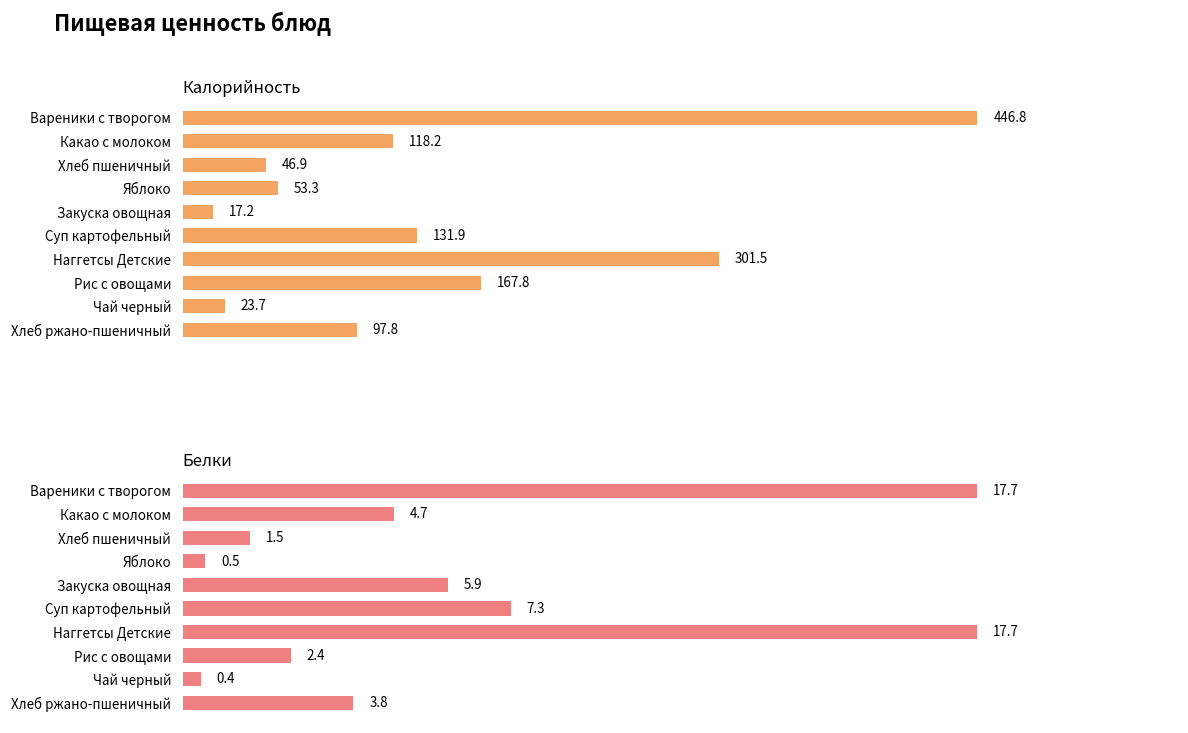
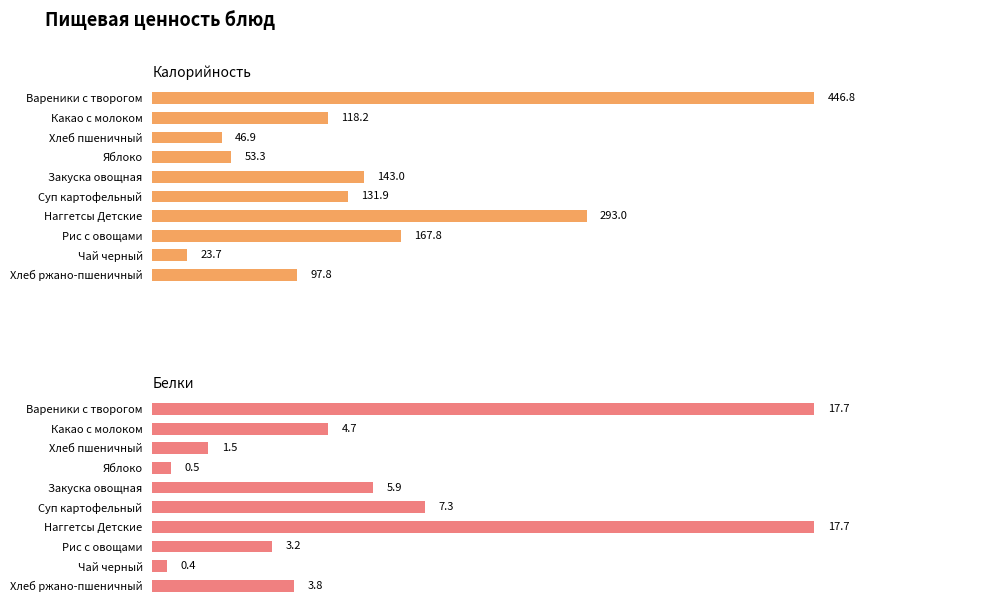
Калорийность, Закуска овощная: 17.2 -> 143.0
Калорийность, Наггетсы Детские: 301.5 -> 293.0
Белки, Рис с овощами: 2.4 -> 3.2
